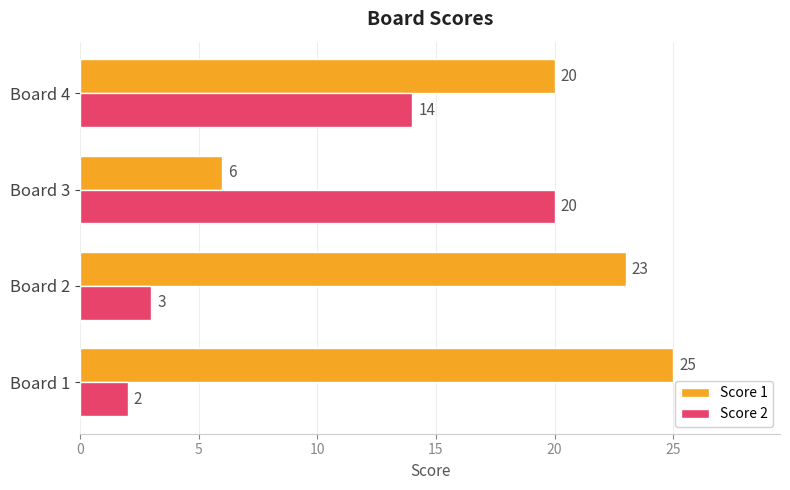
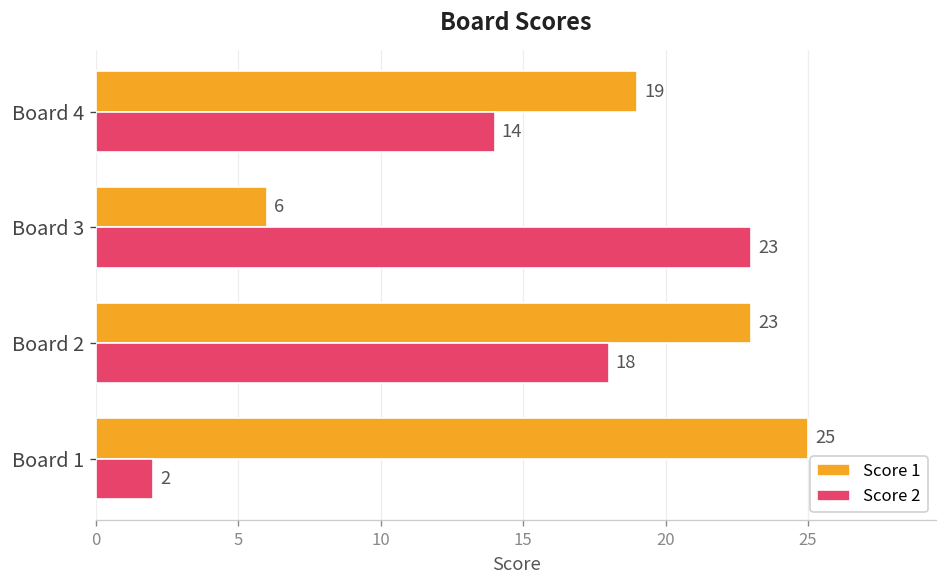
Score 1, Board 4: 20 -> 19
Score 2, Board 3: 20 -> 23
Score 2, Board 2: 3 -> 18
